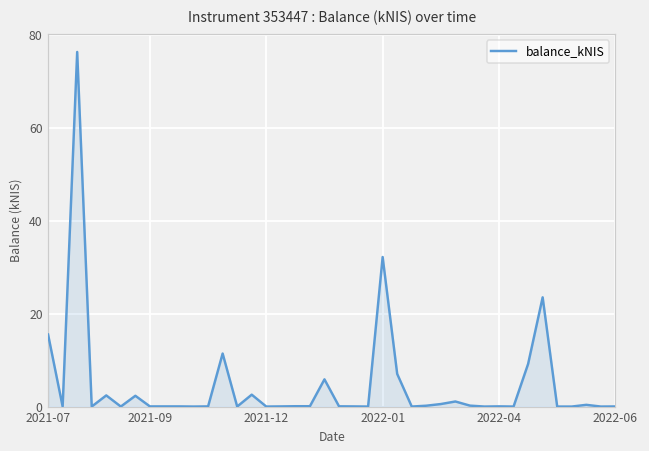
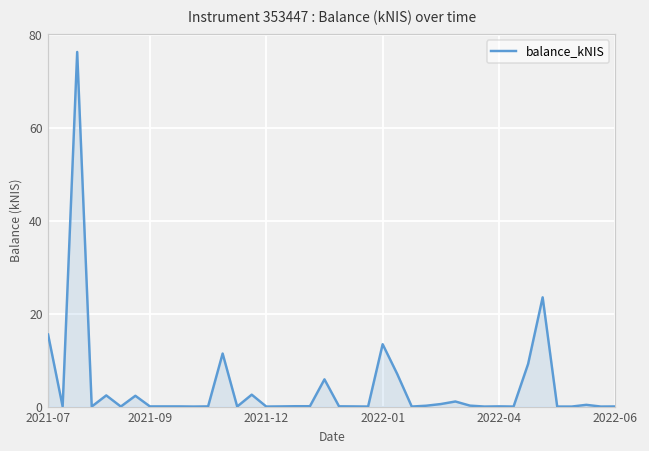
2022-01: 32 -> 13
